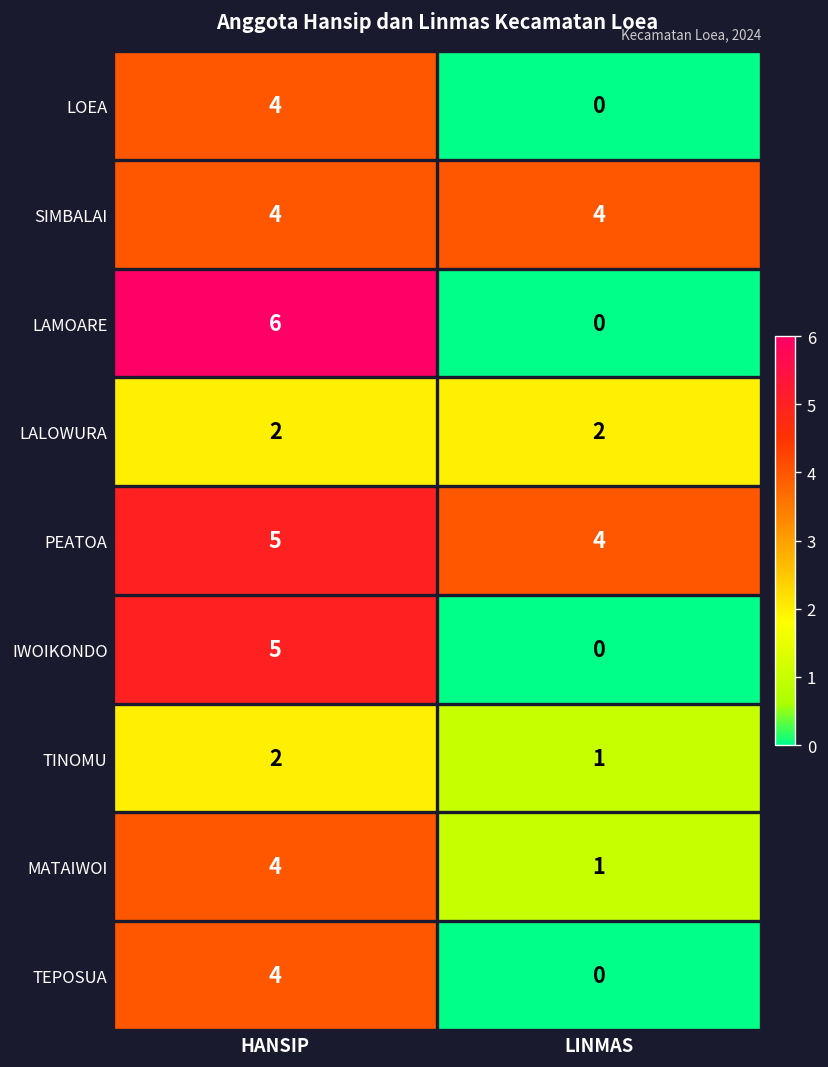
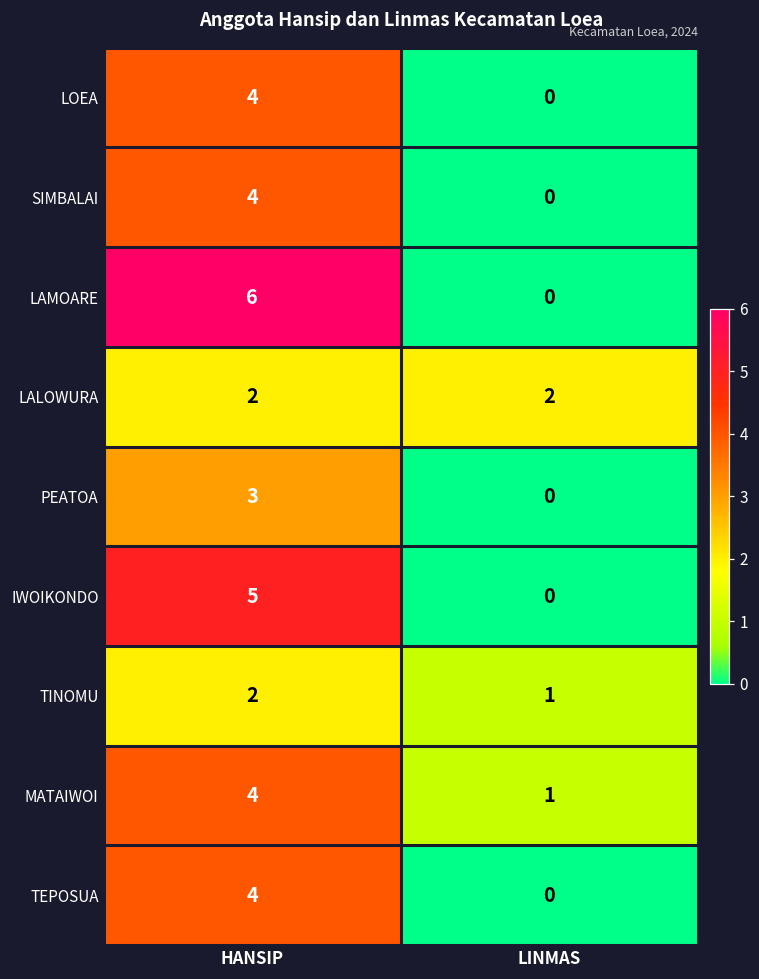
SIMBALAI, LINMAS: 4 -> 0
PEATOA, HANSIP: 5 -> 3
PEATOA, LINMAS: 4 -> 0
